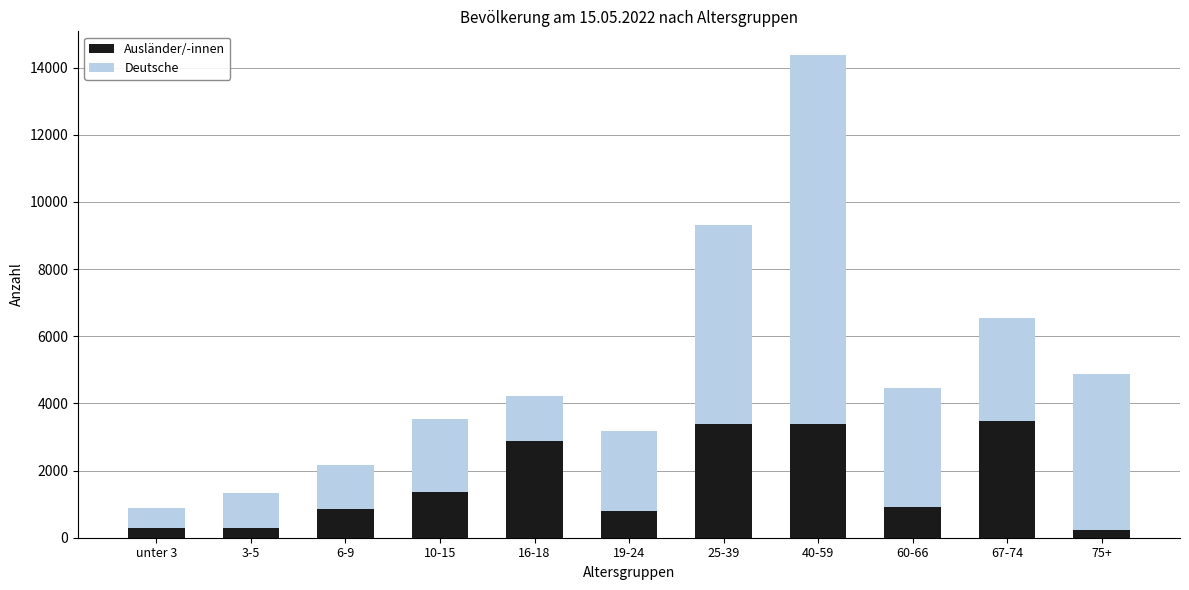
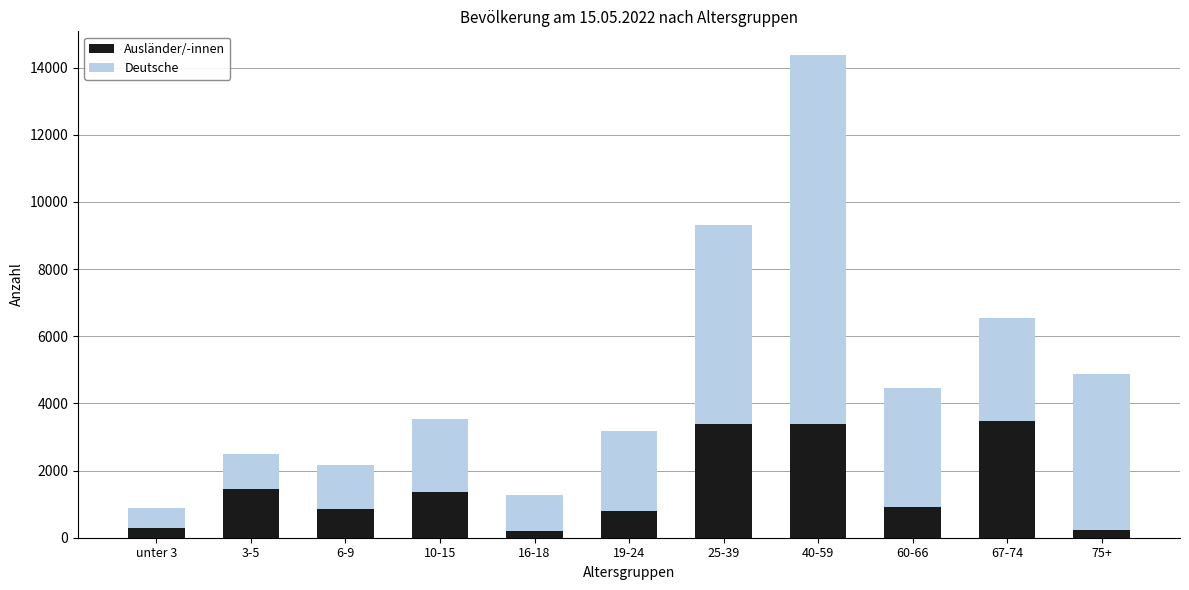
Ausländer/-innen, 3-5: 300 -> 1500
Ausländer/-innen, 16-18: 2900 -> 200
Deutsche, 16-18: 1300 -> 1100
